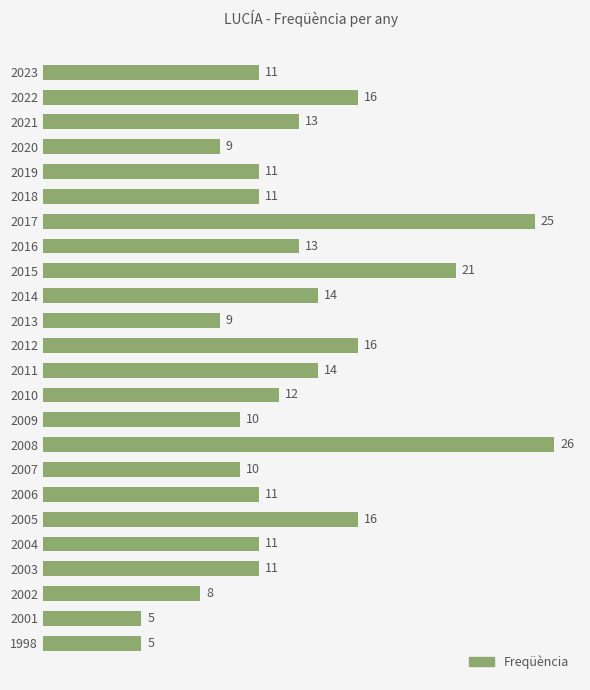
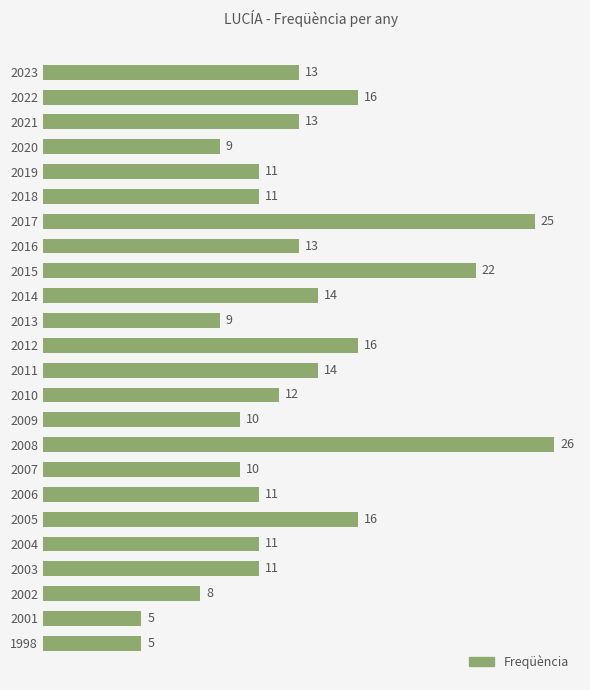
2023: 11 -> 13
2015: 21 -> 22
